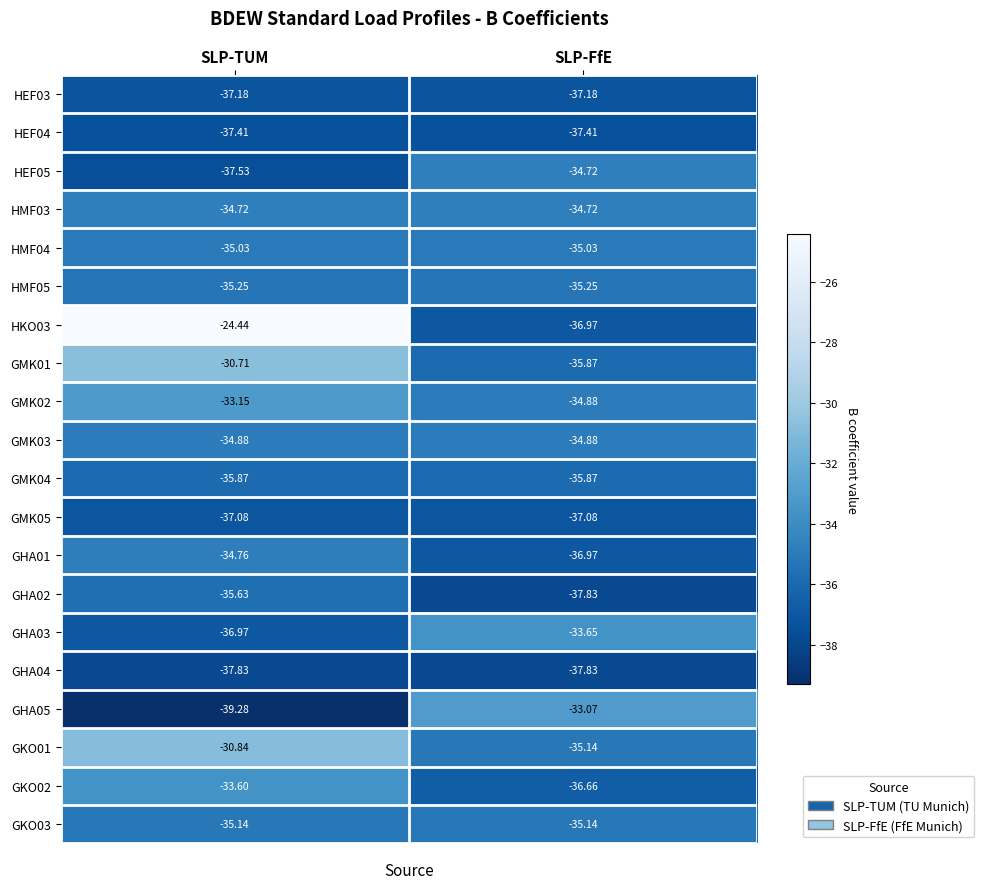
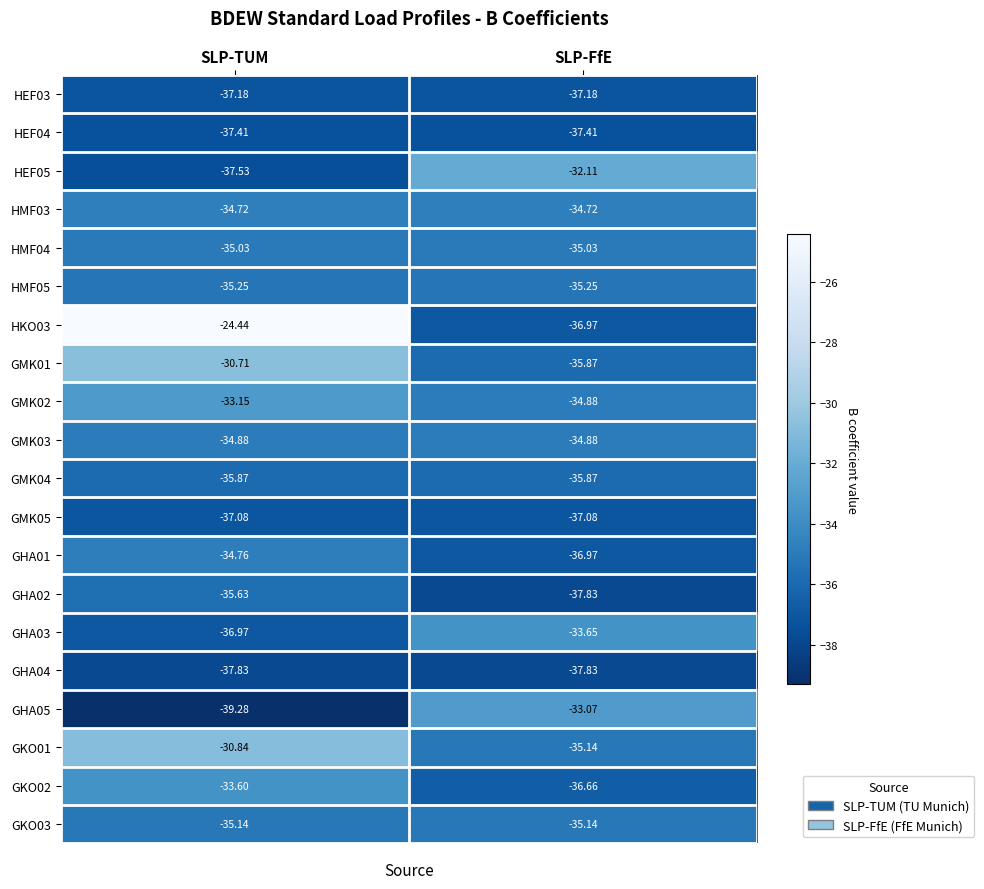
HEF05, SLP-FfE: -34.72 -> -32.11
